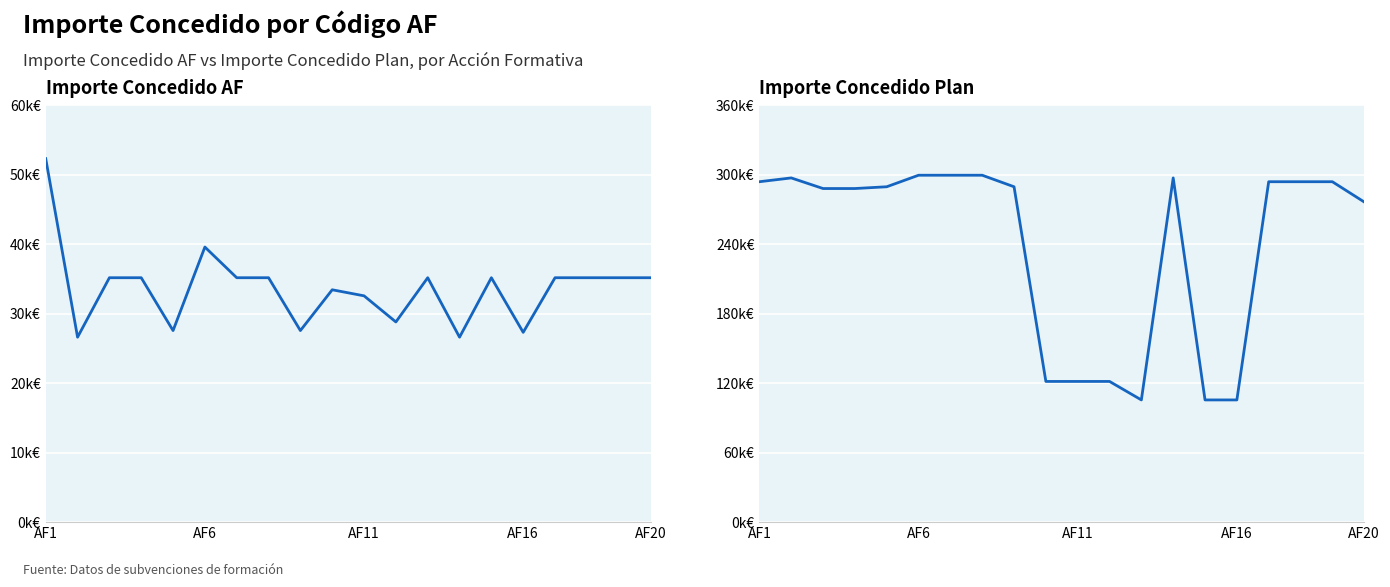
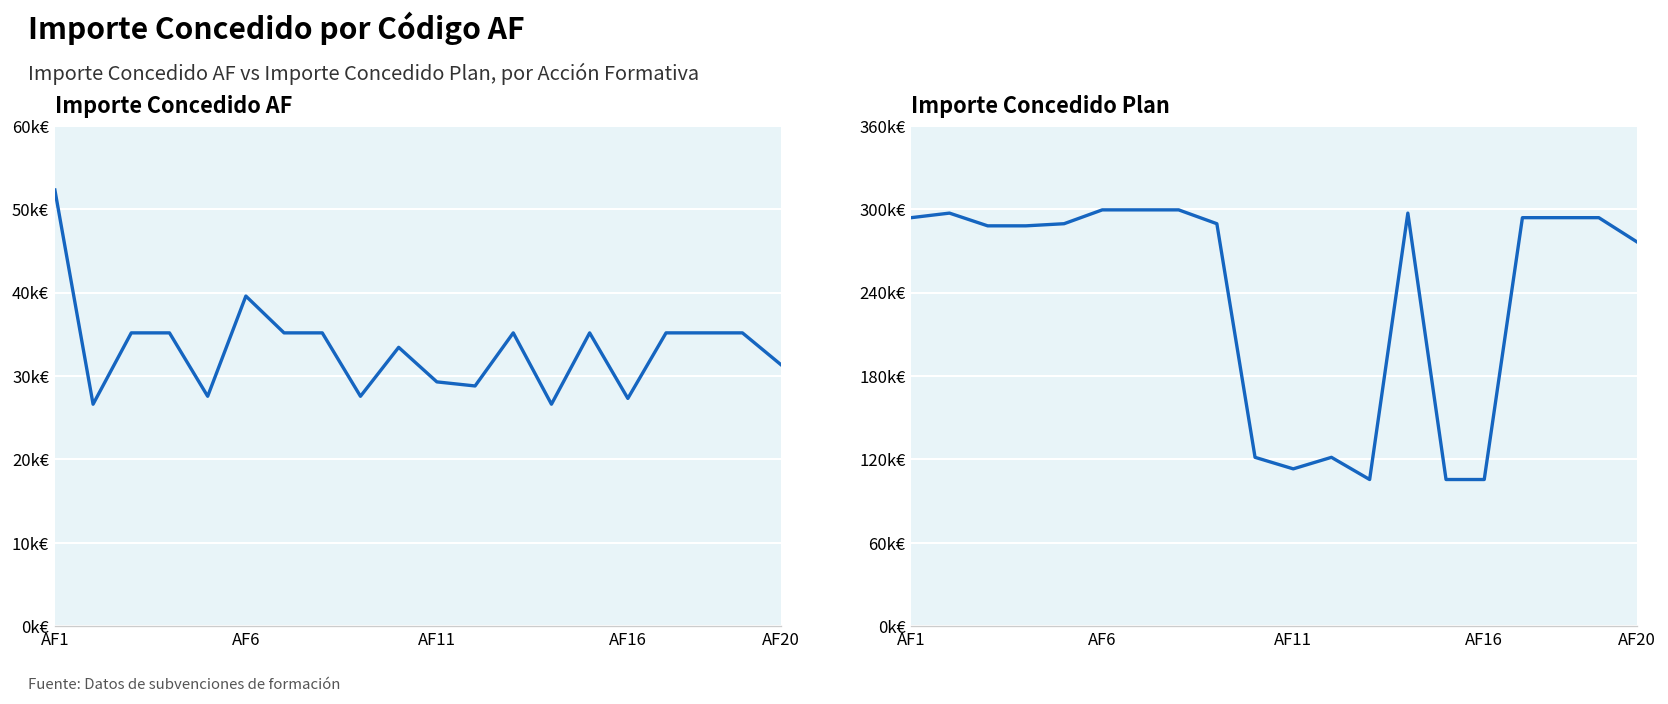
Importe Concedido AF, AF11: 33k€ -> 29k€
Importe Concedido AF, AF20: 35k€ -> 31k€
Importe Concedido Plan, AF11: 121k€ -> 113k€
